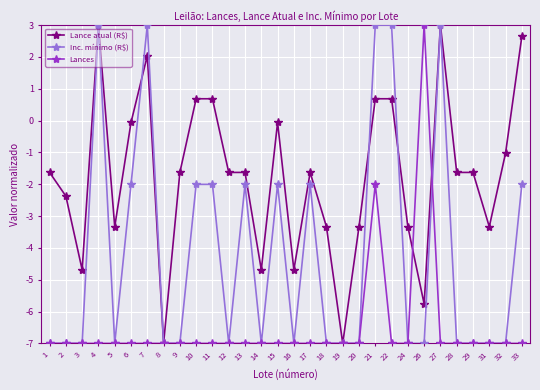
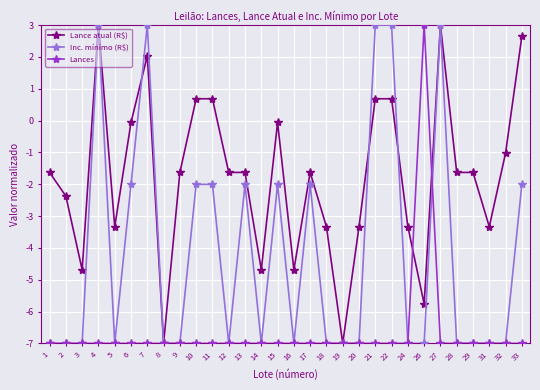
Lances, 21: -2.0 -> -7.0
